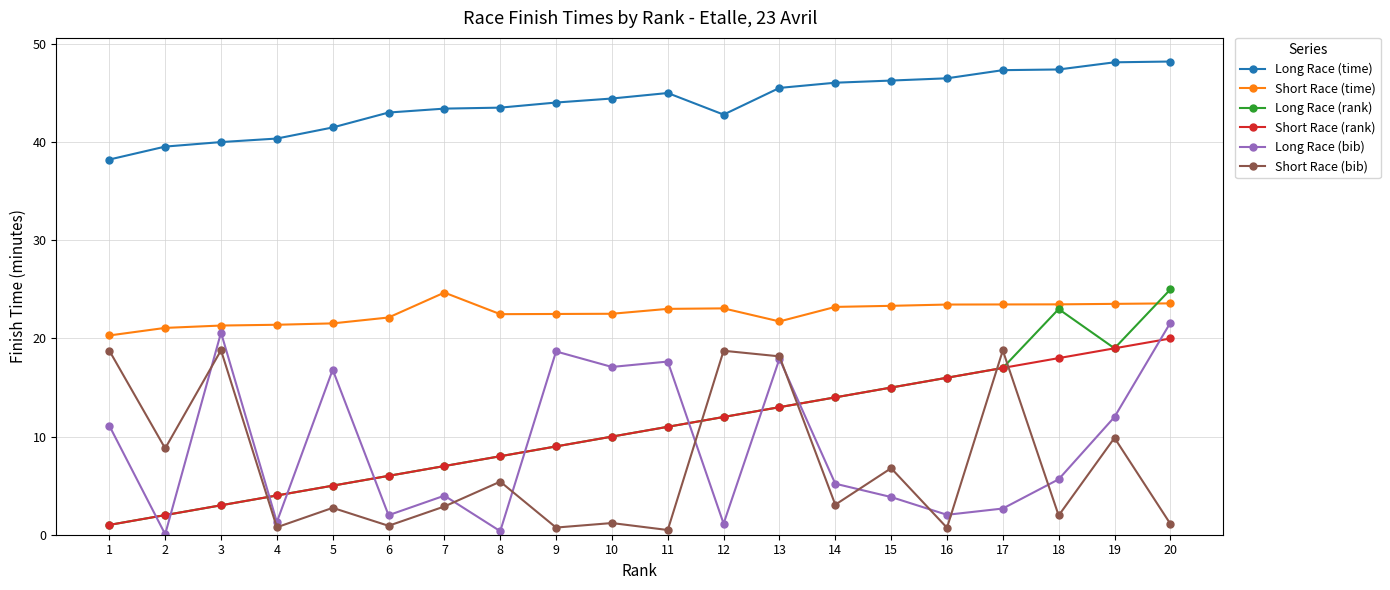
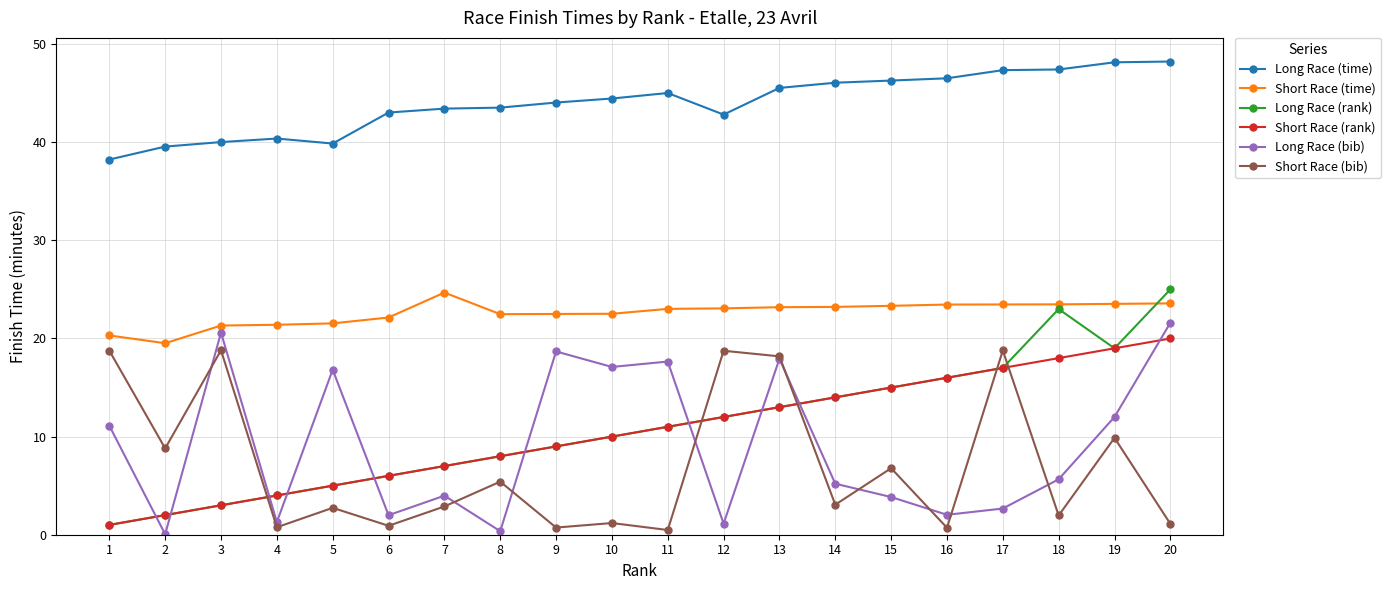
Short Race (time), 2: 21 -> 20
Long Race (time), 5: 42 -> 40
Short Race (time), 13: 22 -> 23
